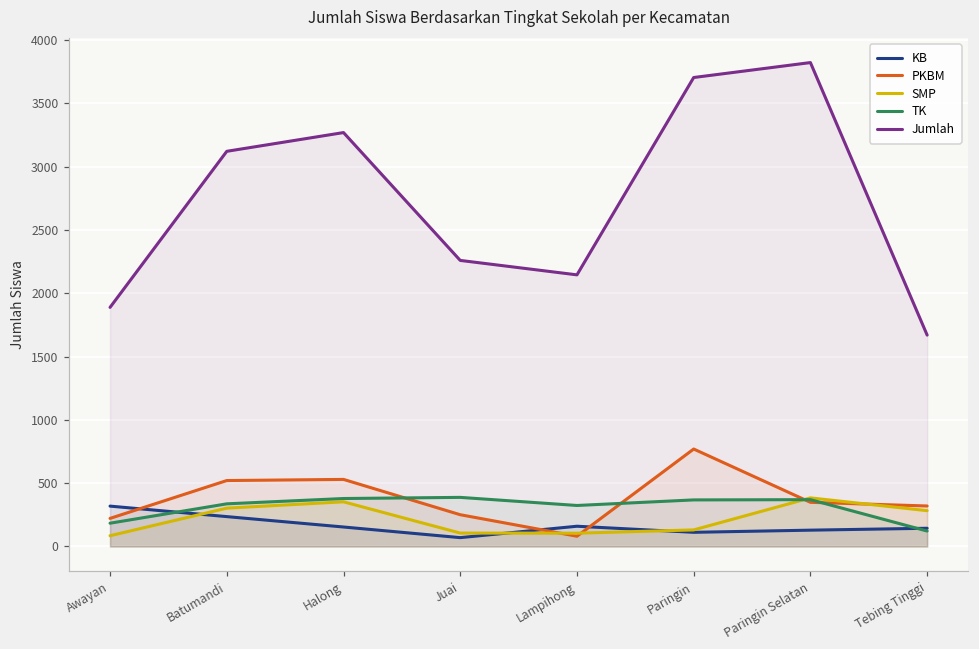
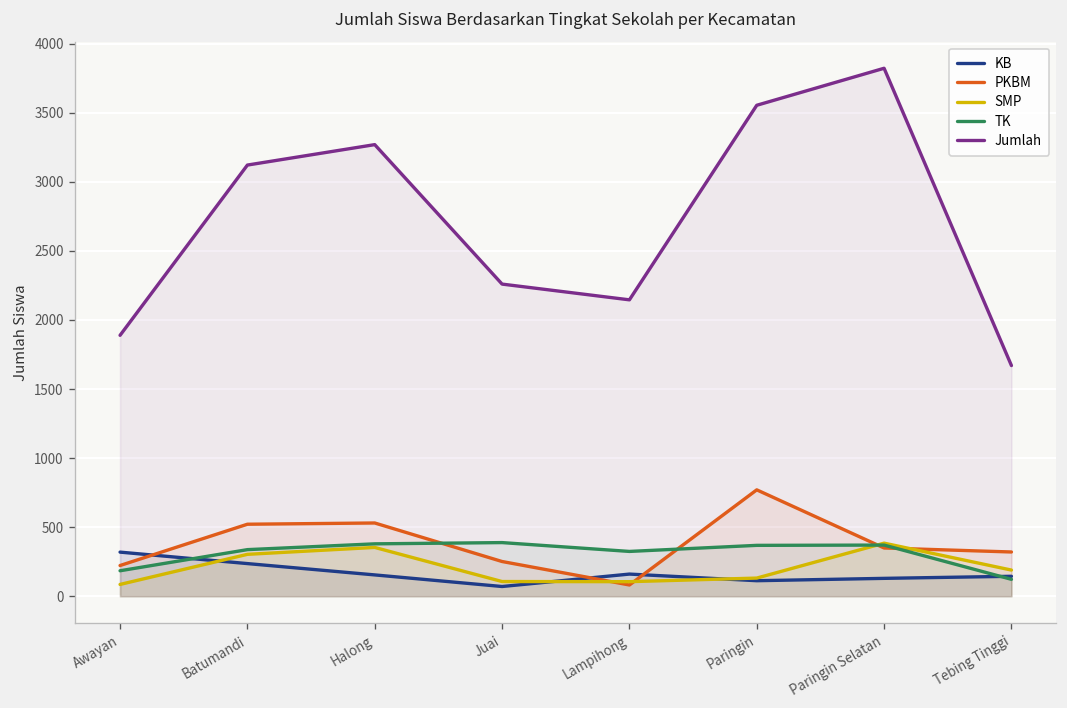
Jumlah, Paringin: 3710 -> 3560
SMP, Tebing Tinggi: 280 -> 190
